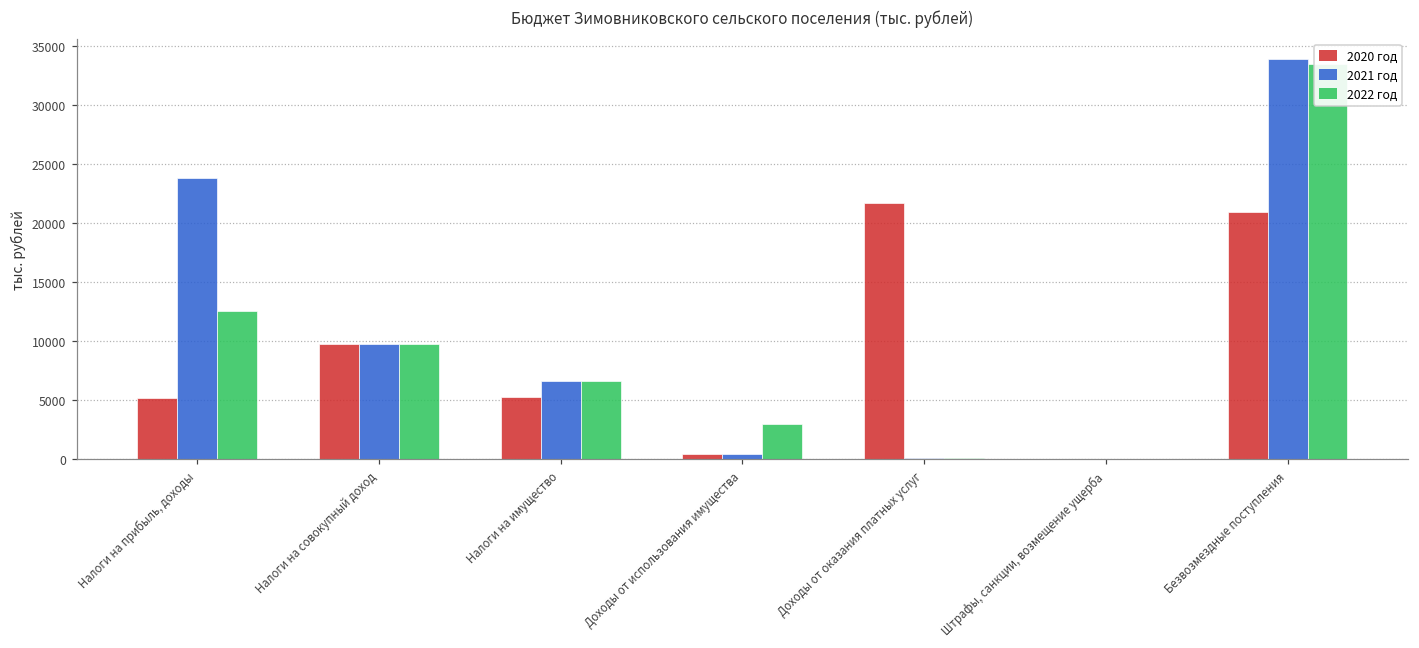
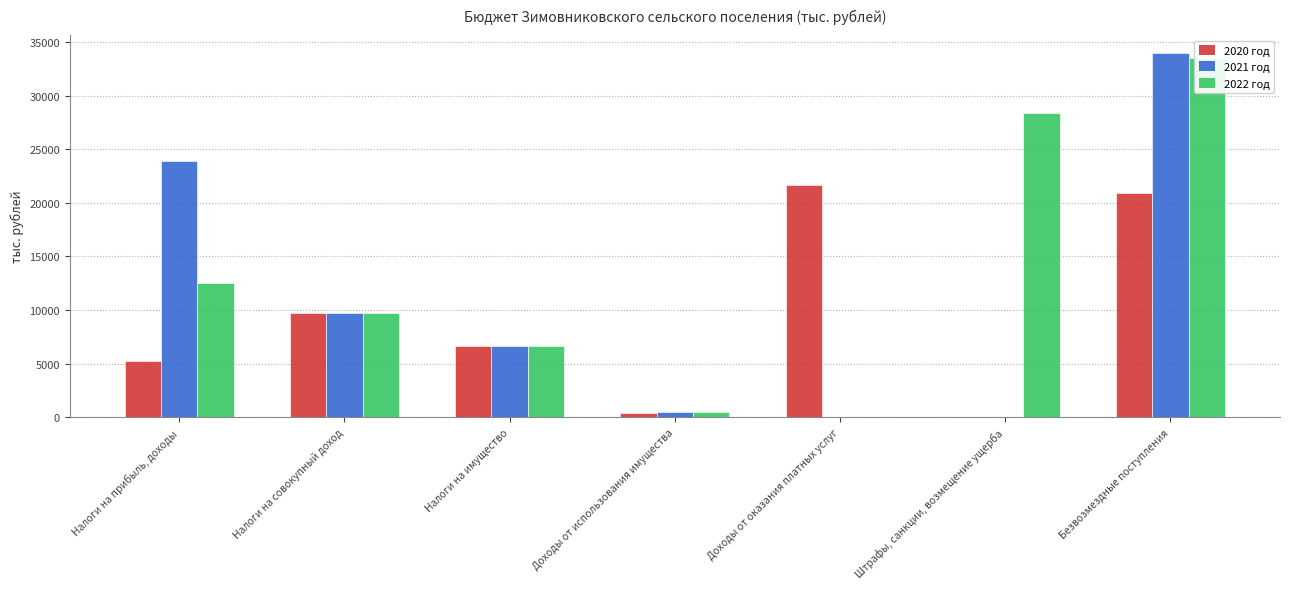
2020 год, Налоги на имущество: 5300 -> 6600
2022 год, Доходы от использования имущества: 3000 -> 500
2022 год, Штрафы, санкции, возмещение ущерба: 0 -> 28300
